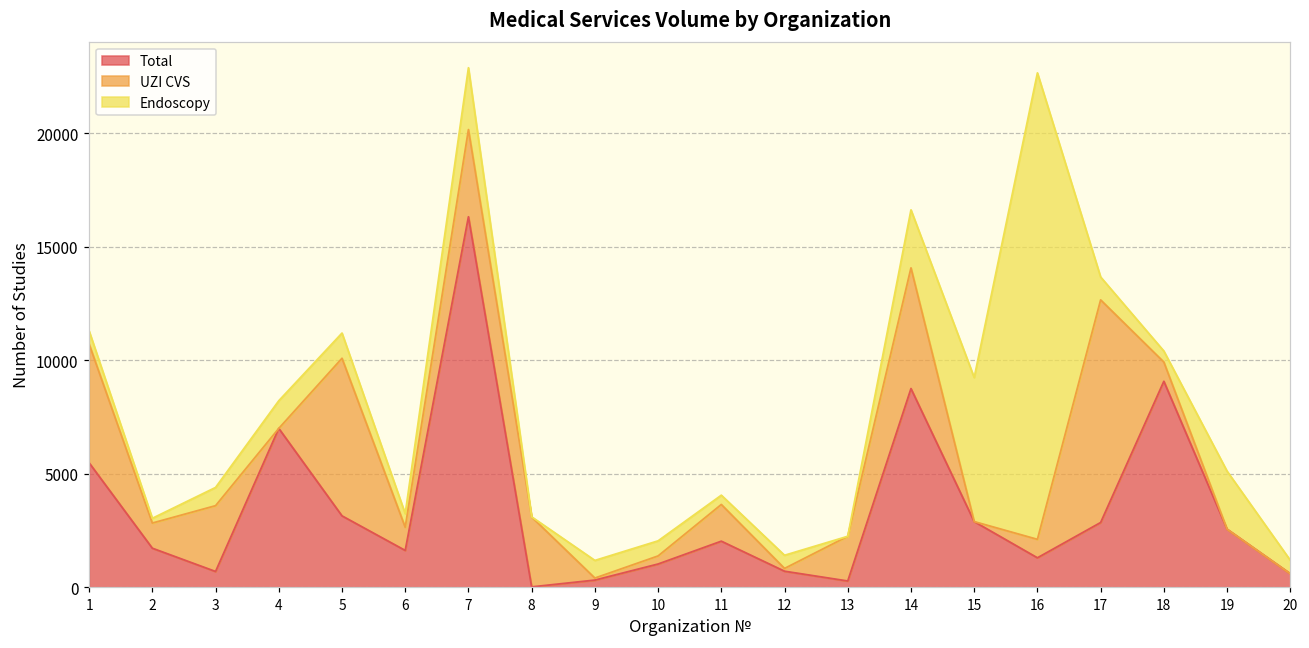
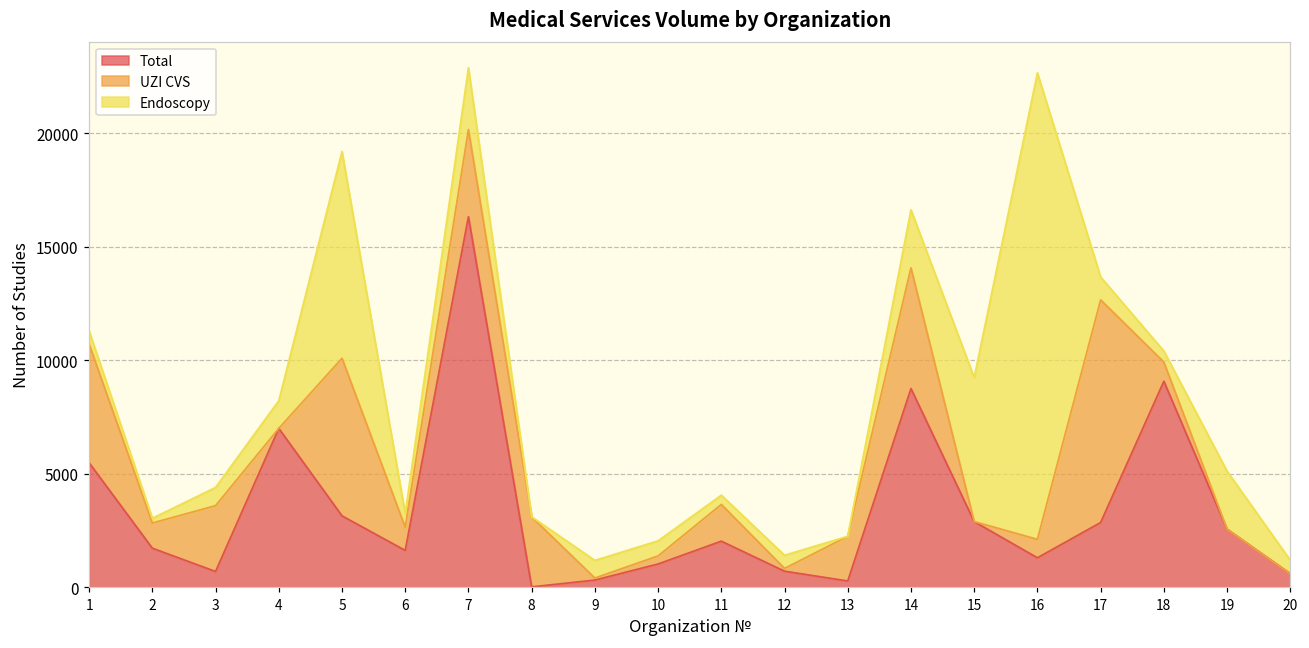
Endoscopy, 5: 1100 -> 9100
